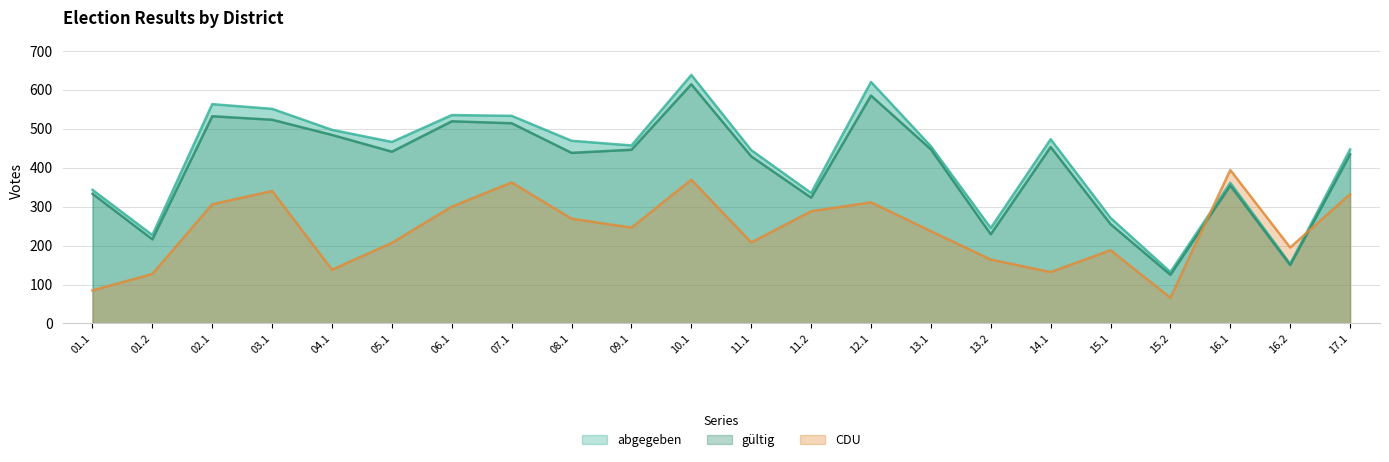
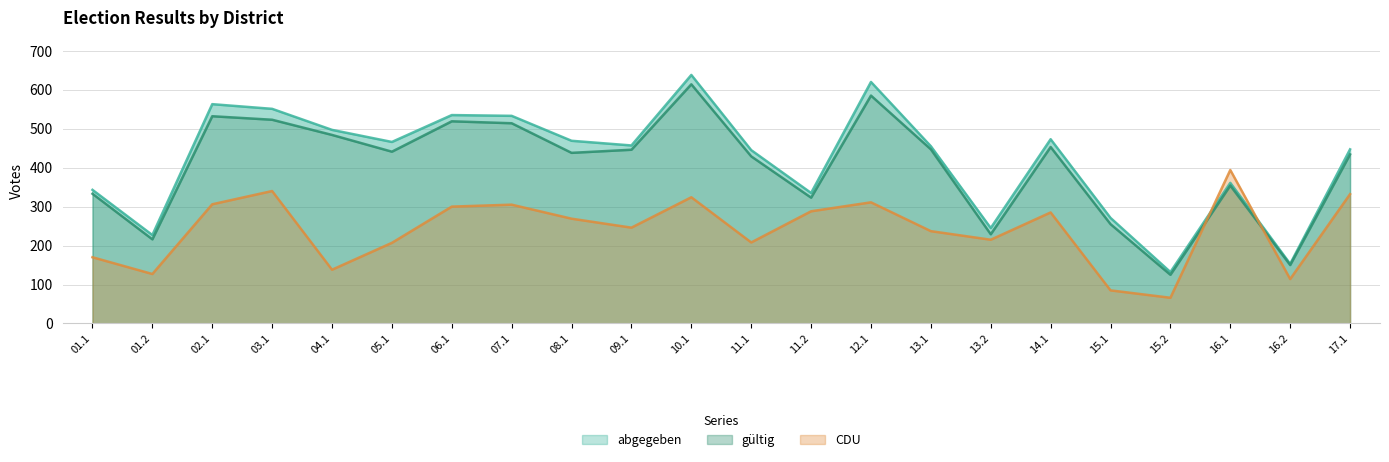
CDU, 01.1: 90 -> 170
CDU, 07.1: 360 -> 310
CDU, 10.1: 370 -> 320
CDU, 13.2: 160 -> 220
CDU, 14.1: 130 -> 290
CDU, 15.1: 190 -> 90
CDU, 16.2: 200 -> 110
